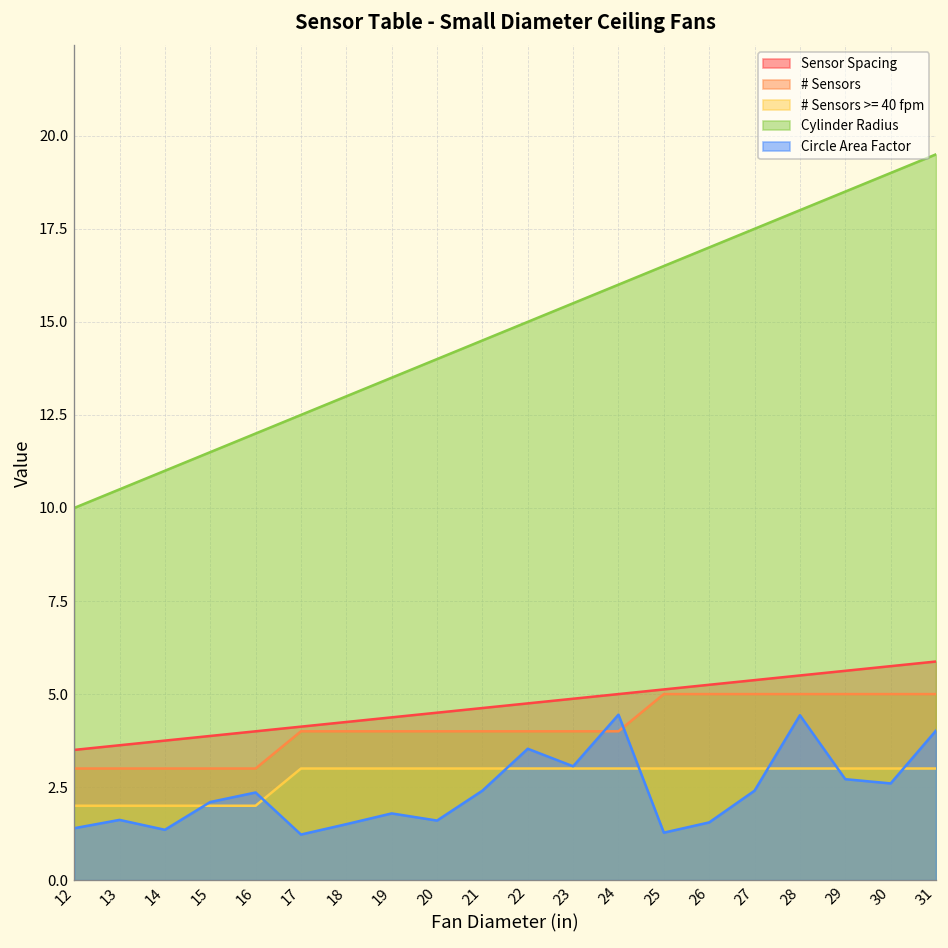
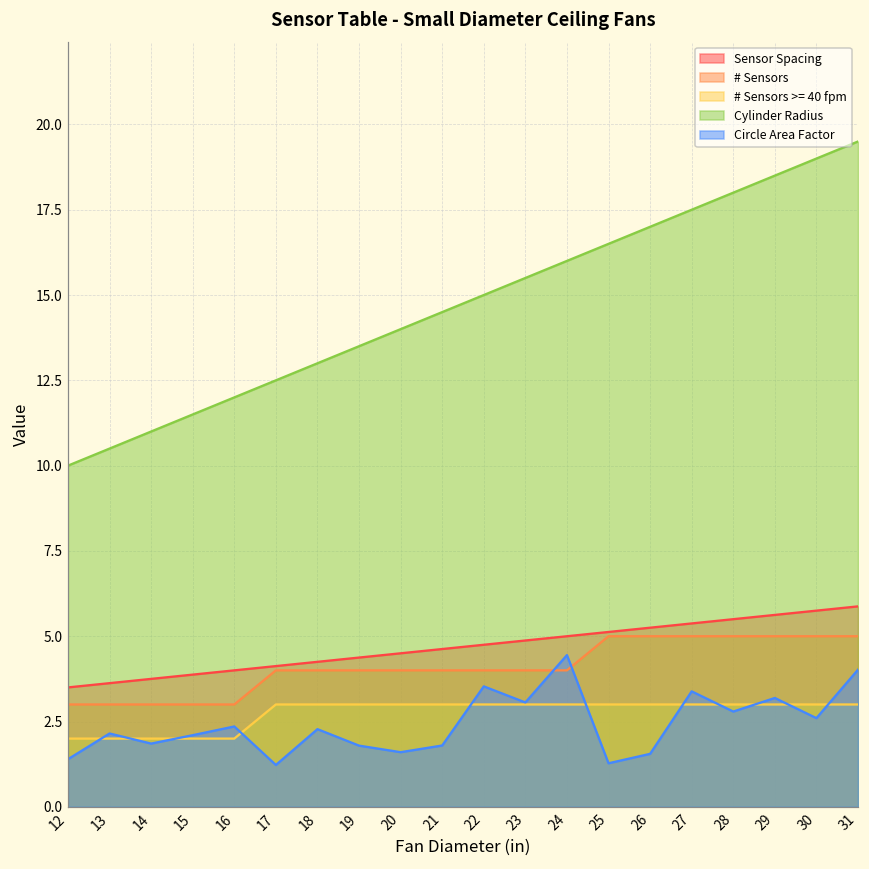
Circle Area Factor, 13: 1.6 -> 2.2
Circle Area Factor, 14: 1.4 -> 1.9
Circle Area Factor, 18: 1.5 -> 2.3
Circle Area Factor, 21: 2.4 -> 1.8
Circle Area Factor, 27: 2.4 -> 3.4
Circle Area Factor, 28: 4.4 -> 2.8
Circle Area Factor, 29: 2.7 -> 3.2
